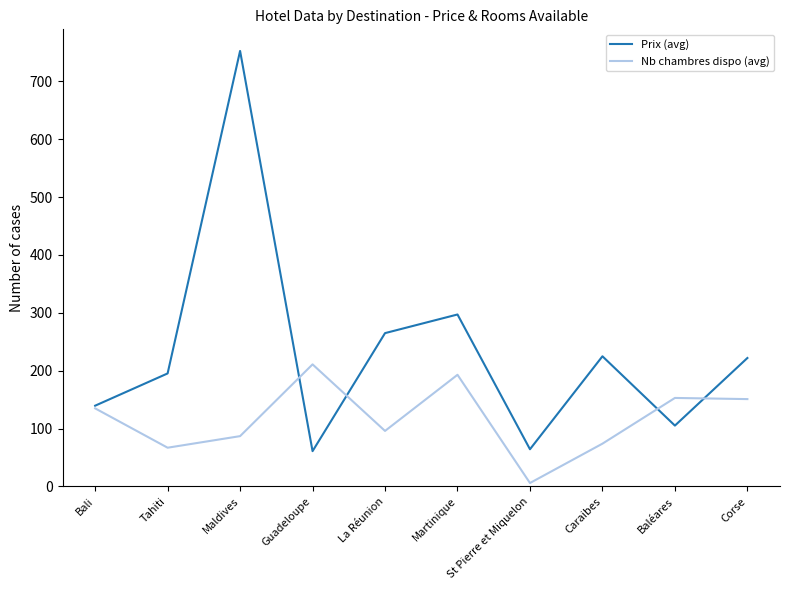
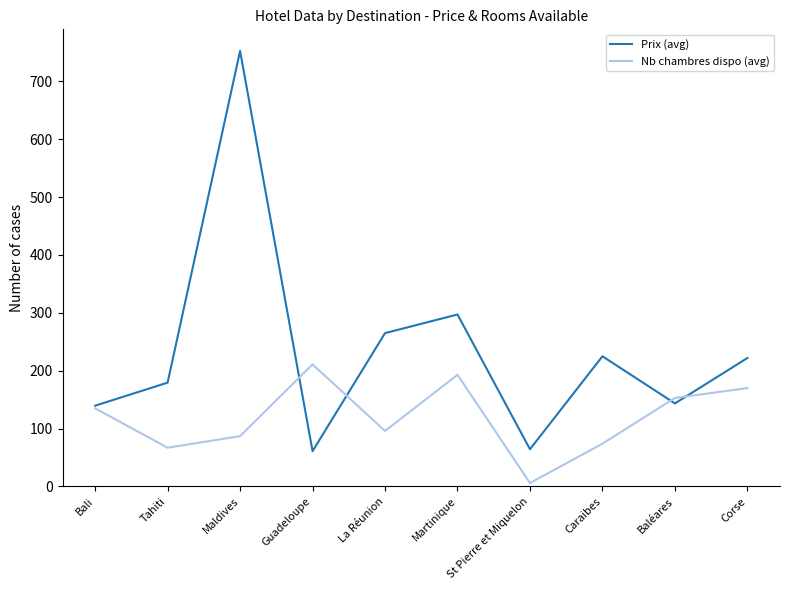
Prix (avg), Tahiti: 200 -> 180
Prix (avg), Baléares: 110 -> 140
Nb chambres dispo (avg), Corse: 150 -> 170
